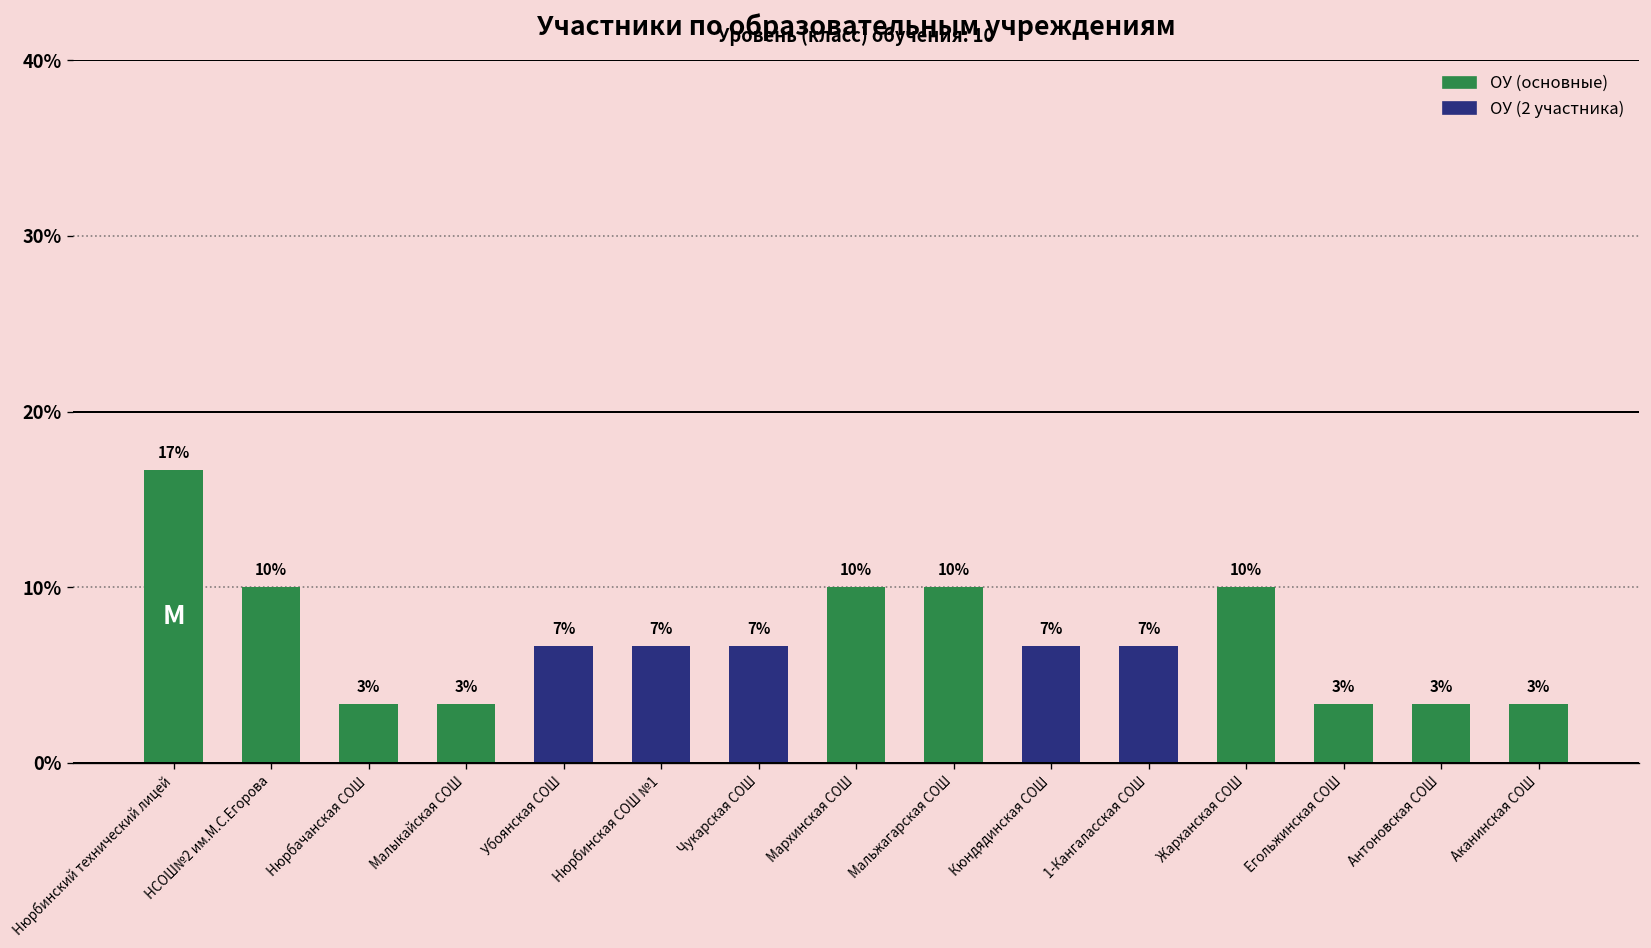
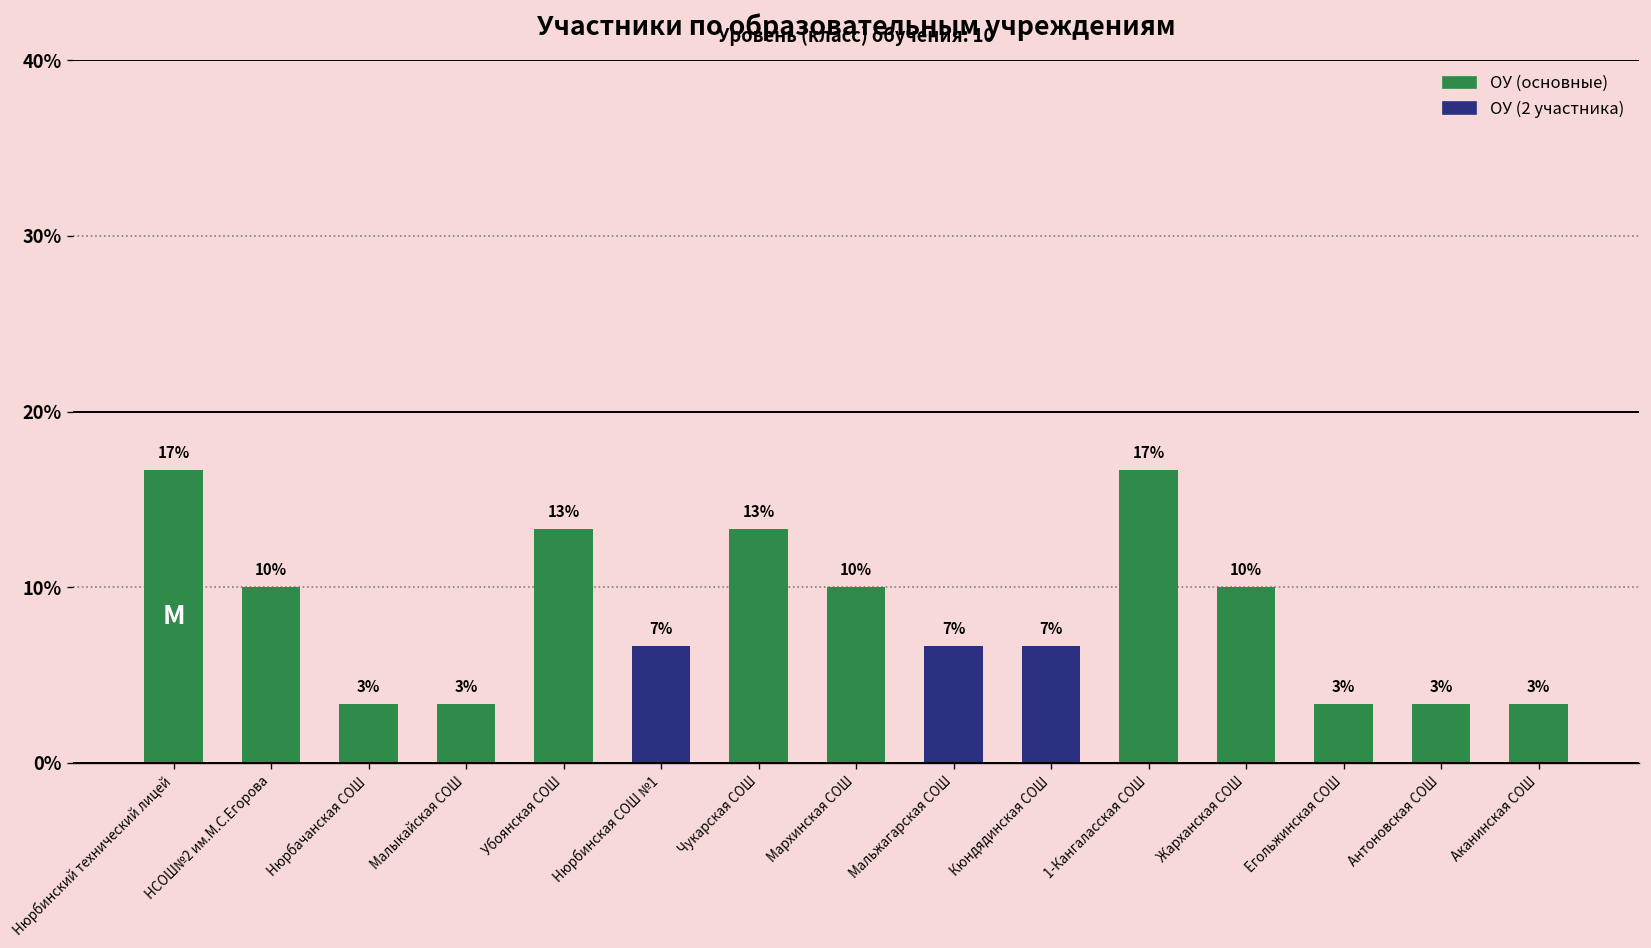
Убоянская СОШ: 7% -> 13%
Чукарская СОШ: 7% -> 13%
Мальжагарская СОШ: 10% -> 7%
1-Кангаласская СОШ: 7% -> 17%
